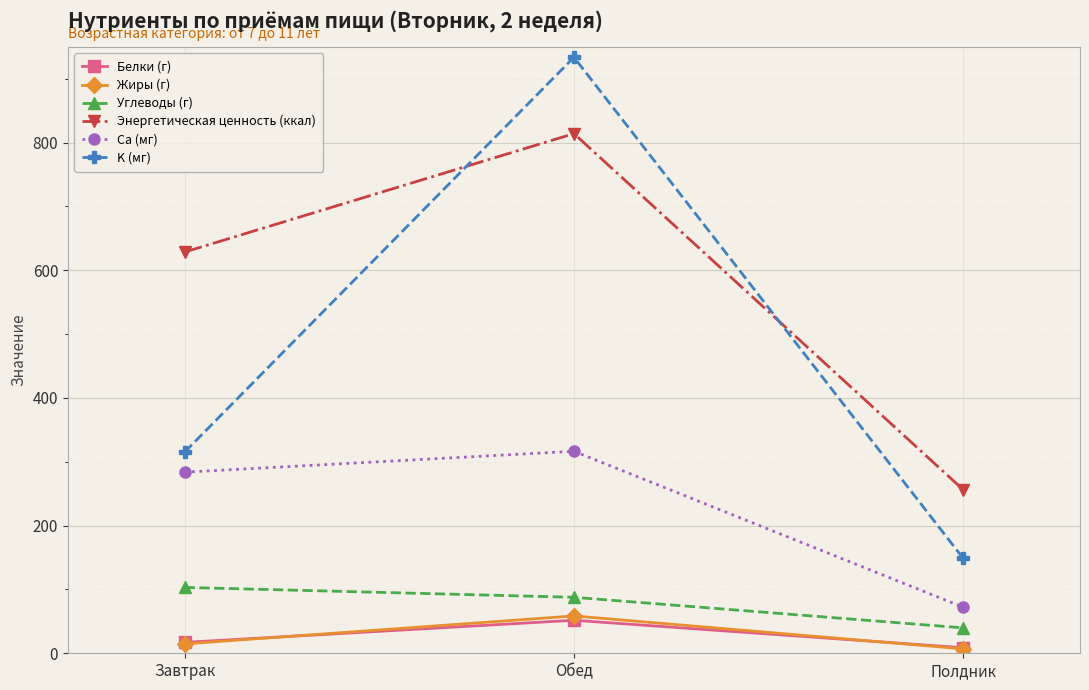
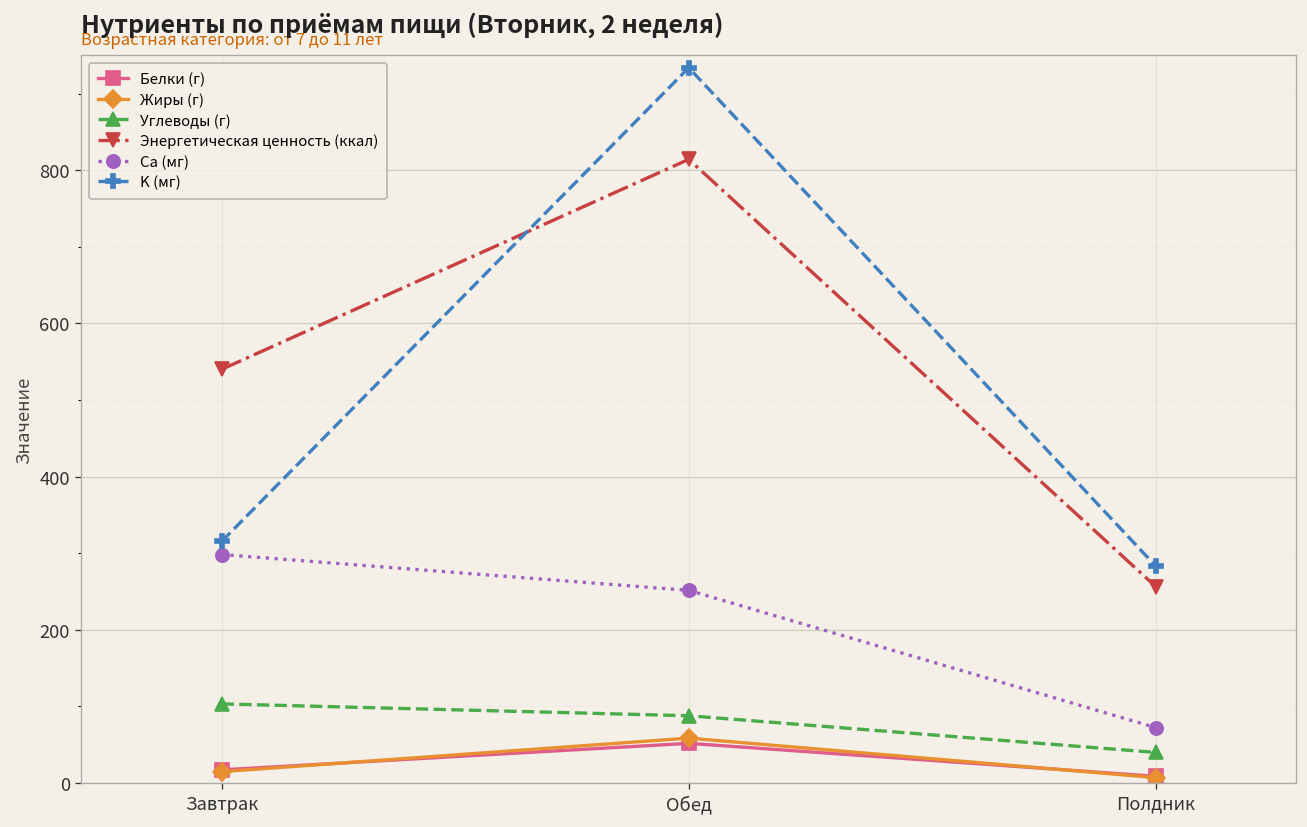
Энергетическая ценность (ккал), Завтрак: 630 -> 540
Ca (мг), Завтрак: 280 -> 300
Ca (мг), Обед: 320 -> 250
K (мг), Полдник: 150 -> 280
